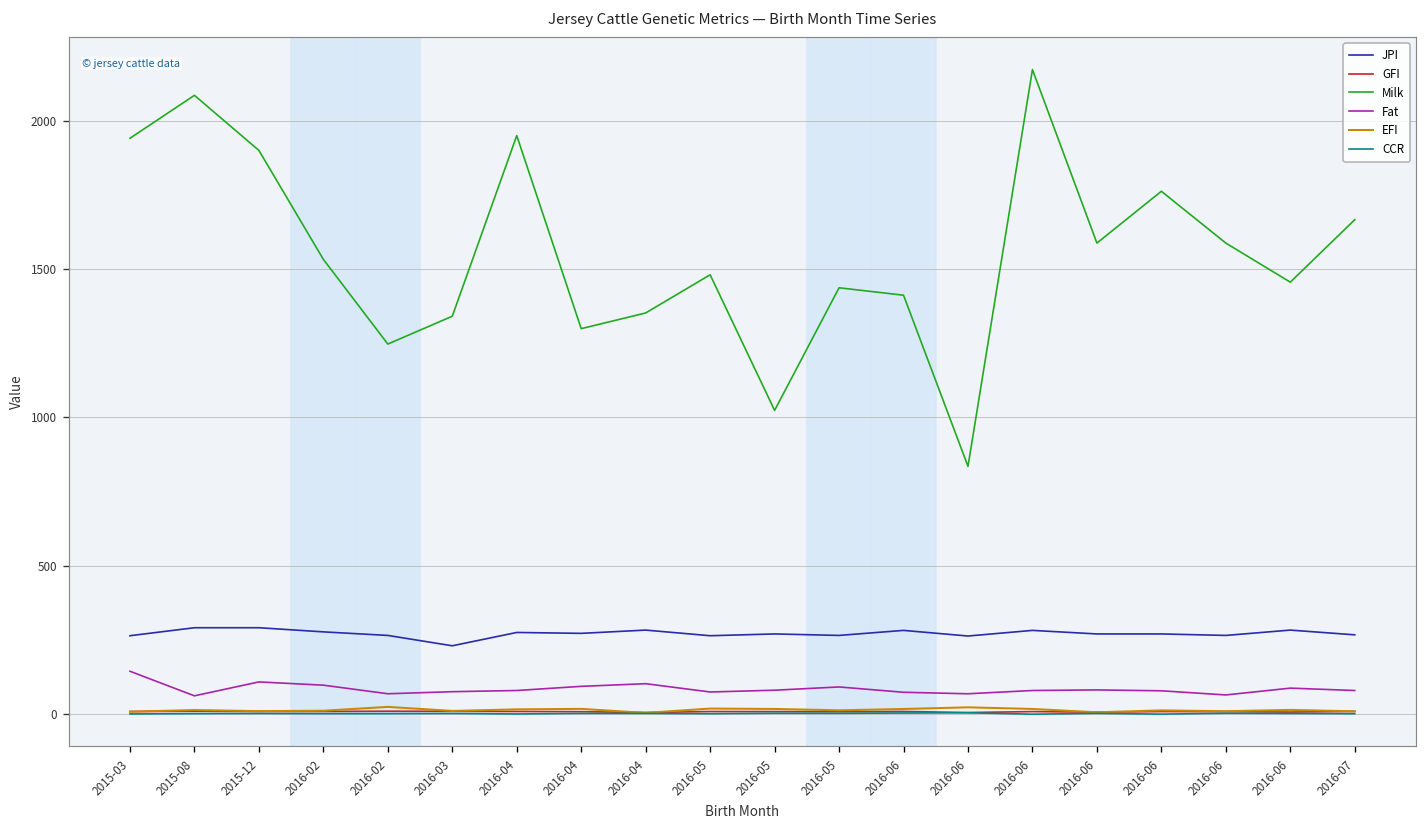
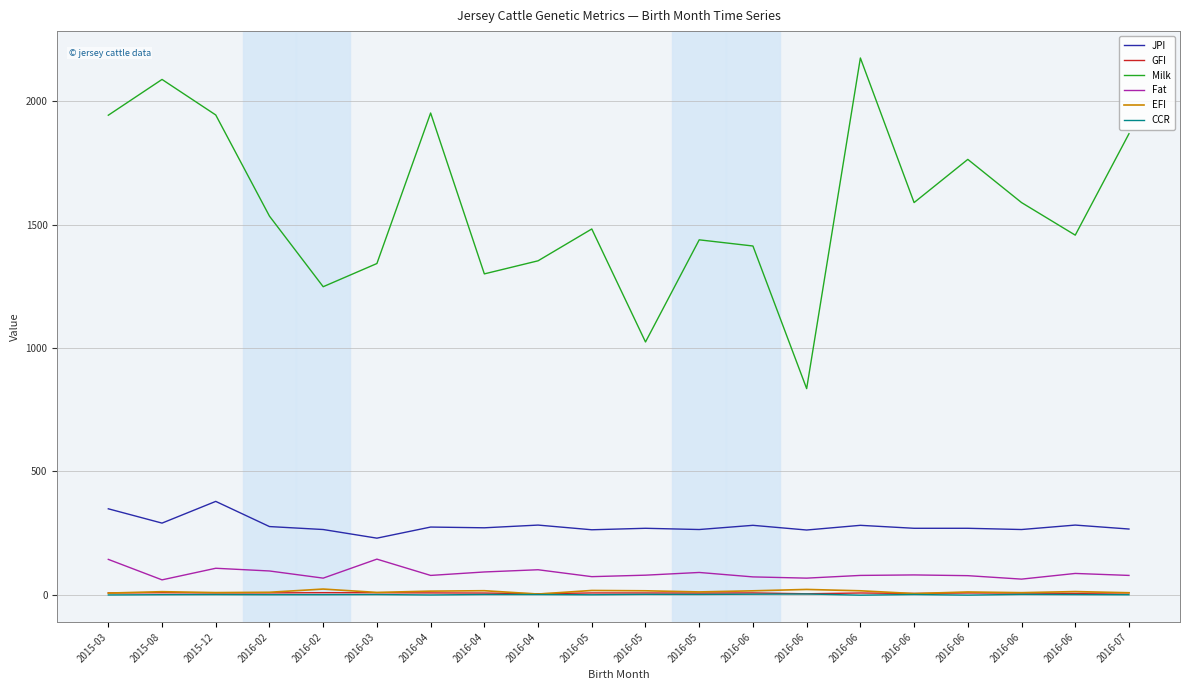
JPI, 2015-03: 260 -> 350
JPI, 2015-12: 290 -> 380
Milk, 2015-12: 1900 -> 1940
Fat, 2016-03: 70 -> 140
Milk, 2016-07: 1670 -> 1870
